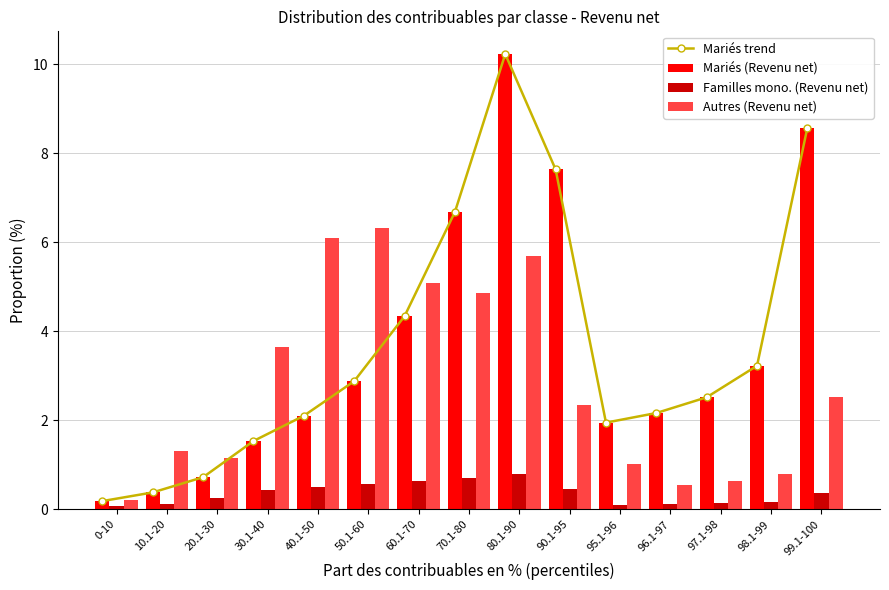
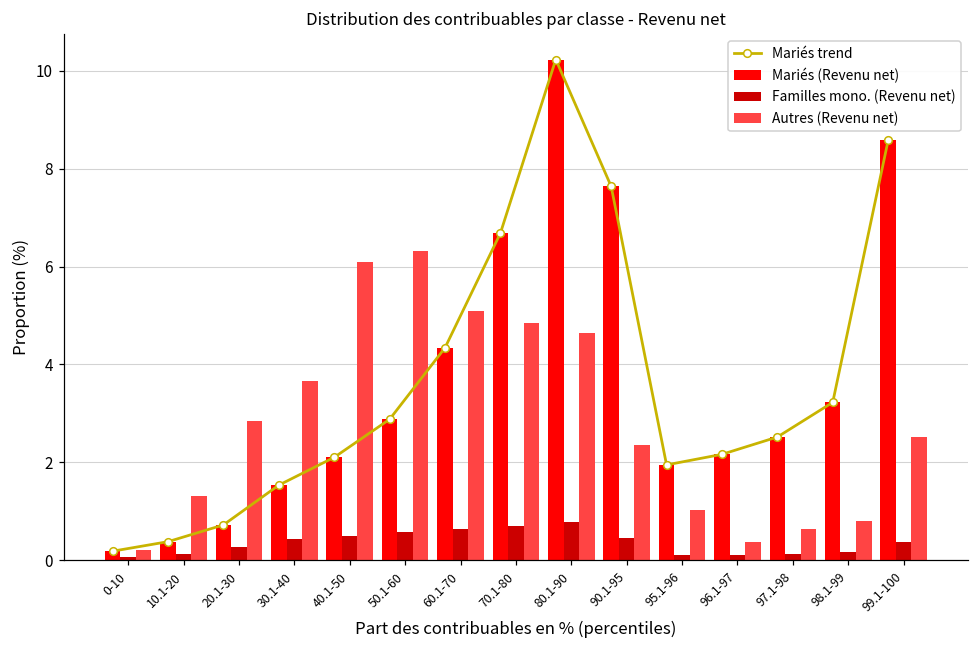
Autres (Revenu net), 20.1-30: 1.2 -> 2.9
Autres (Revenu net), 80.1-90: 5.7 -> 4.7
Autres (Revenu net), 96.1-97: 0.6 -> 0.4
